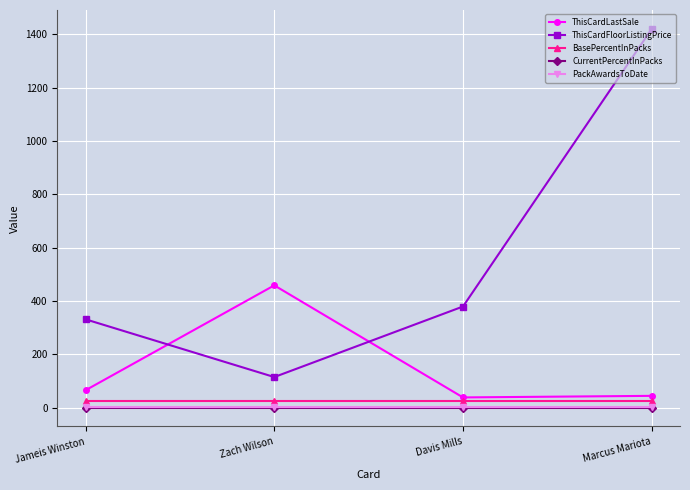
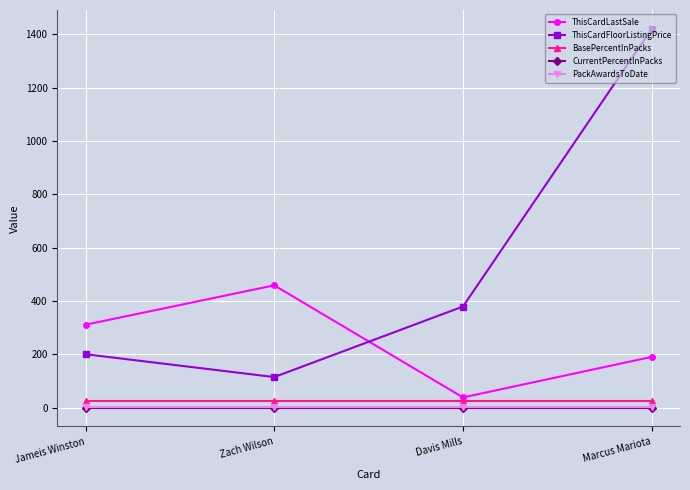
ThisCardLastSale, Jameis Winston: 70 -> 310
ThisCardFloorListingPrice, Jameis Winston: 330 -> 200
ThisCardLastSale, Marcus Mariota: 40 -> 190
